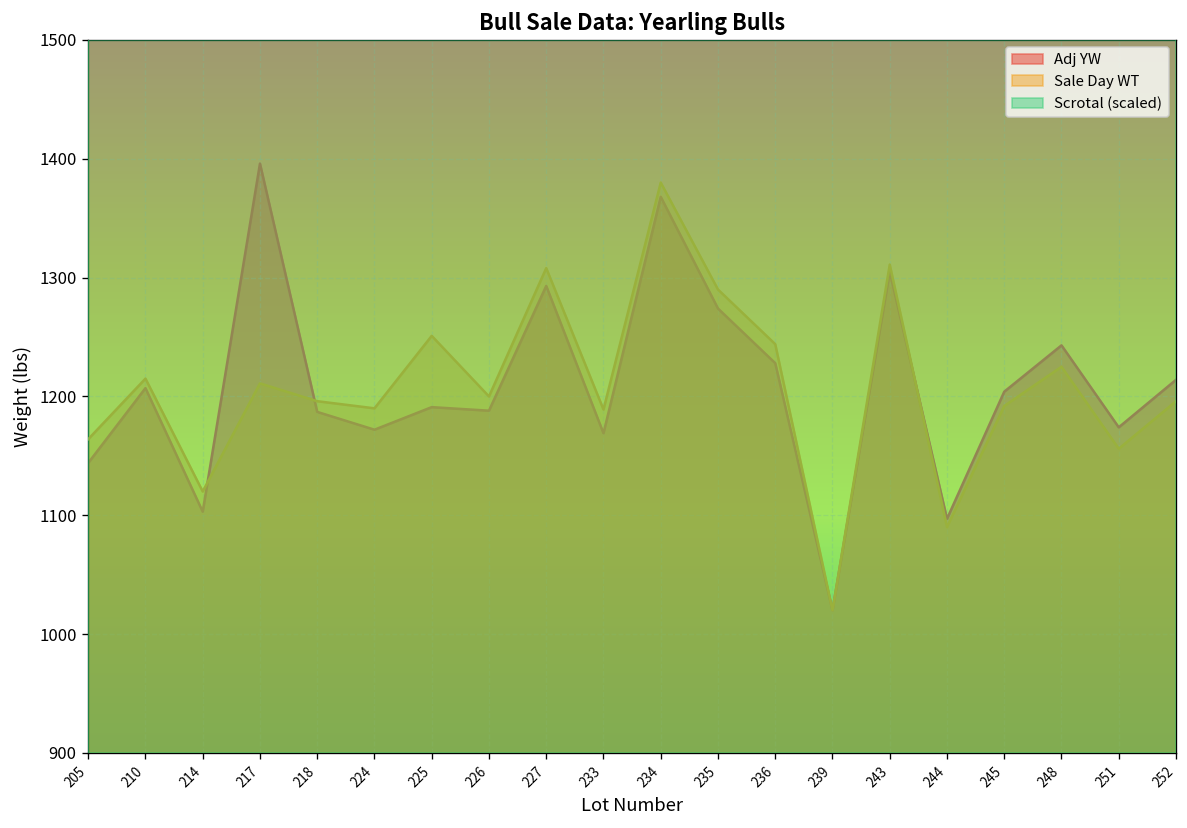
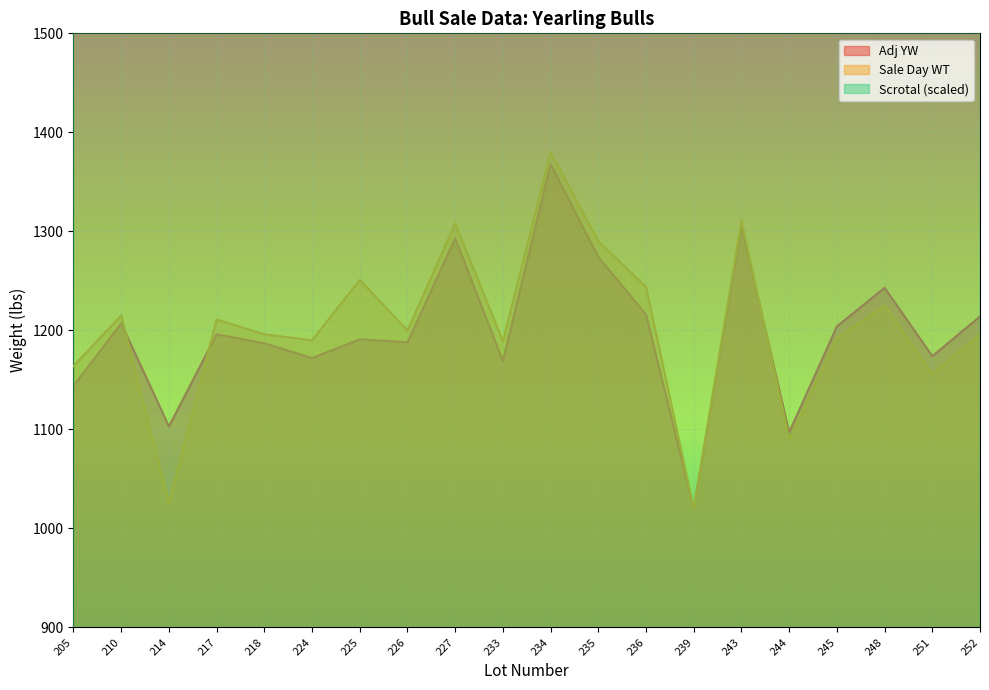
Sale Day WT, 214: 1120 -> 1030
Adj YW, 217: 1400 -> 1200
Adj YW, 236: 1230 -> 1220
